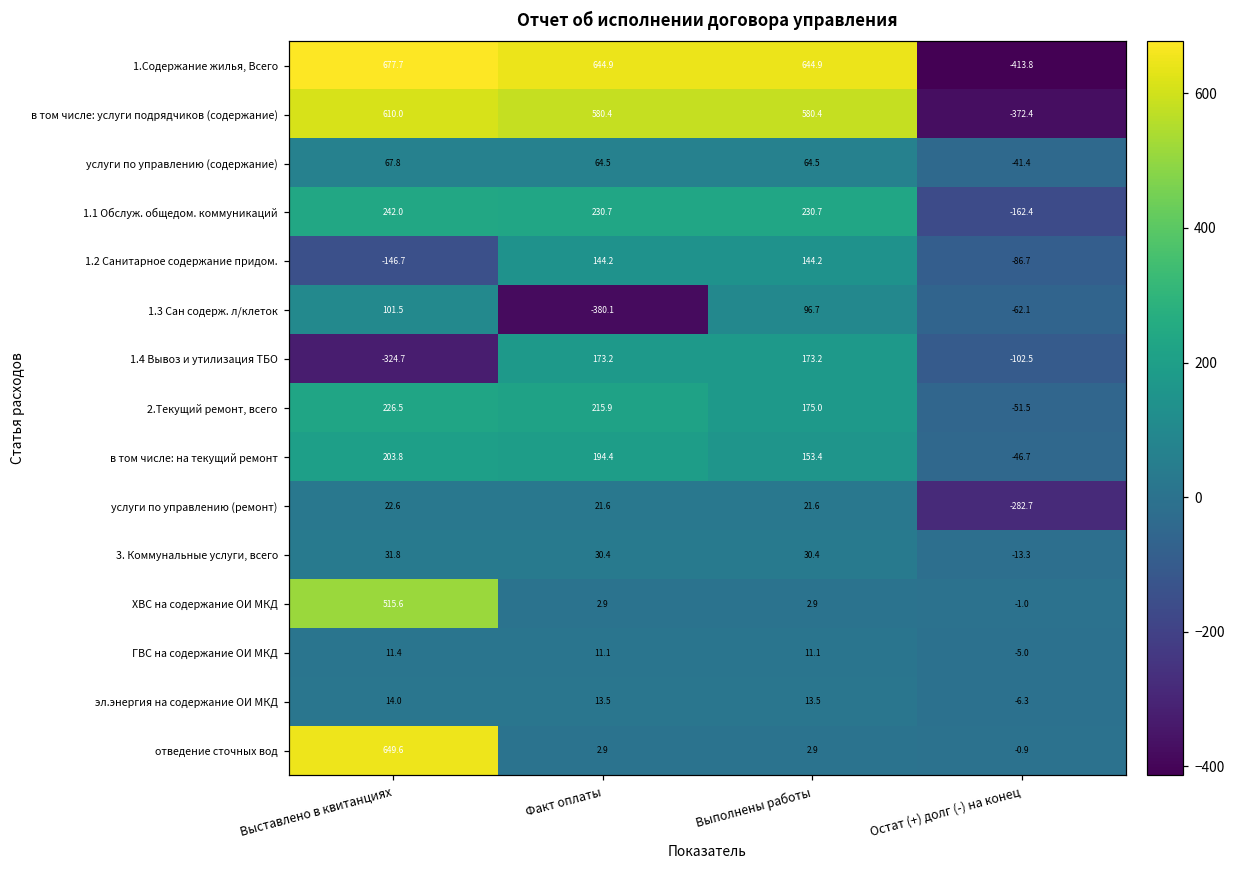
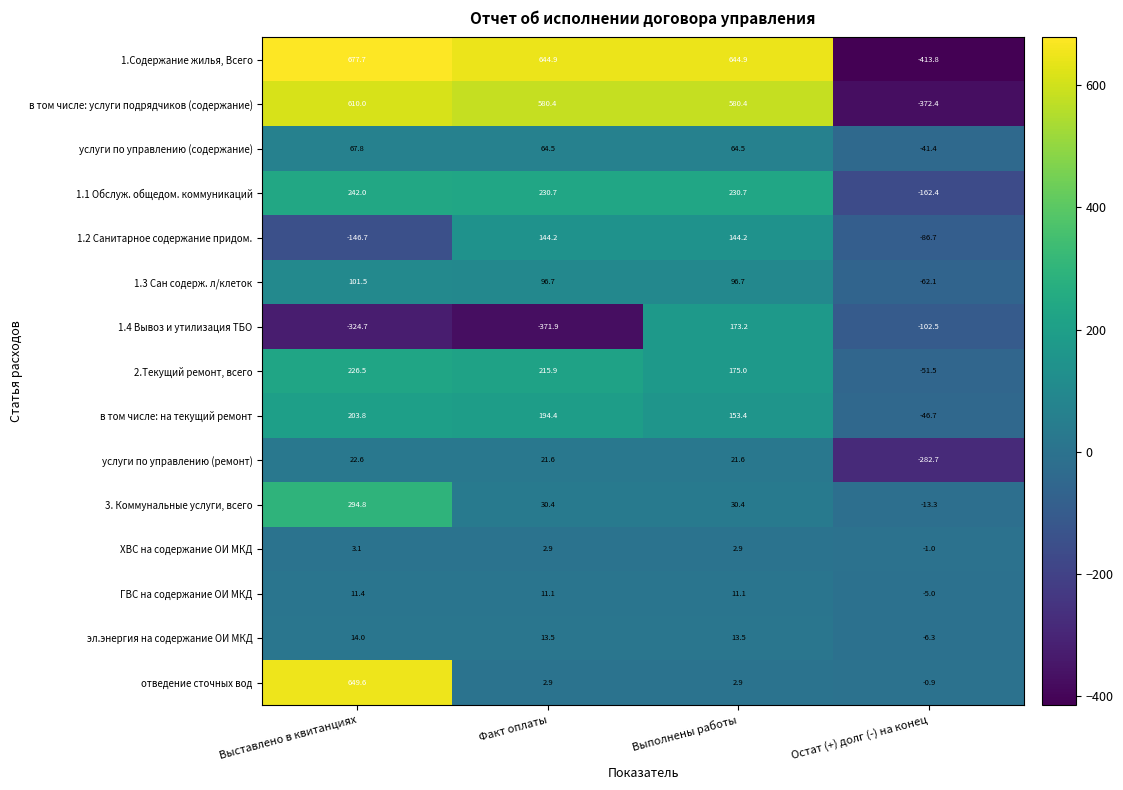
1.3 Сан содерж. л/клеток, Факт оплаты: -380.1 -> 96.7
1.4 Вывоз и утилизация ТБО, Факт оплаты: 173.2 -> -371.9
3. Коммунальные услуги, всего, Выставлено в квитанциях: 31.8 -> 294.8
ХВС на содержание ОИ МКД, Выставлено в квитанциях: 515.6 -> 3.1
